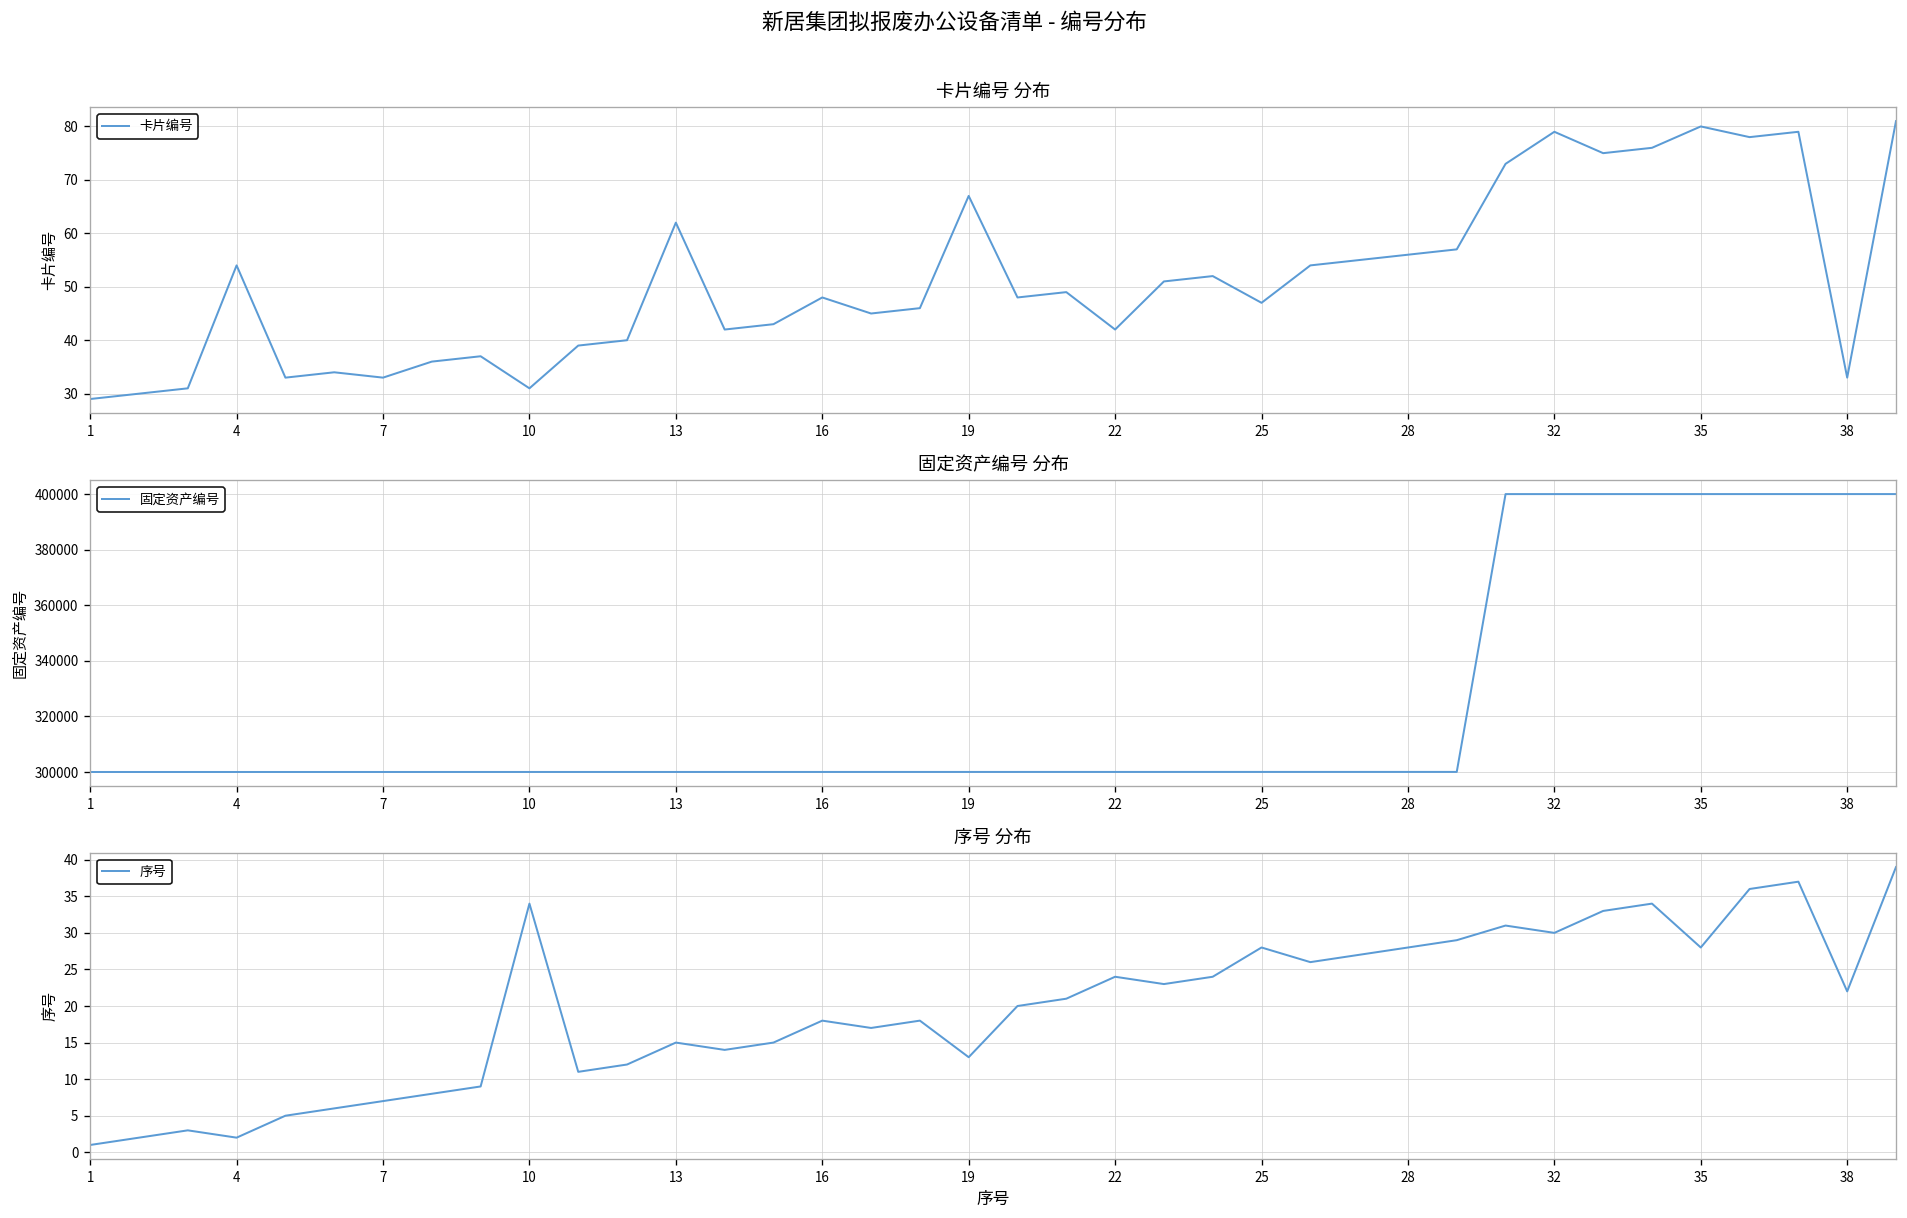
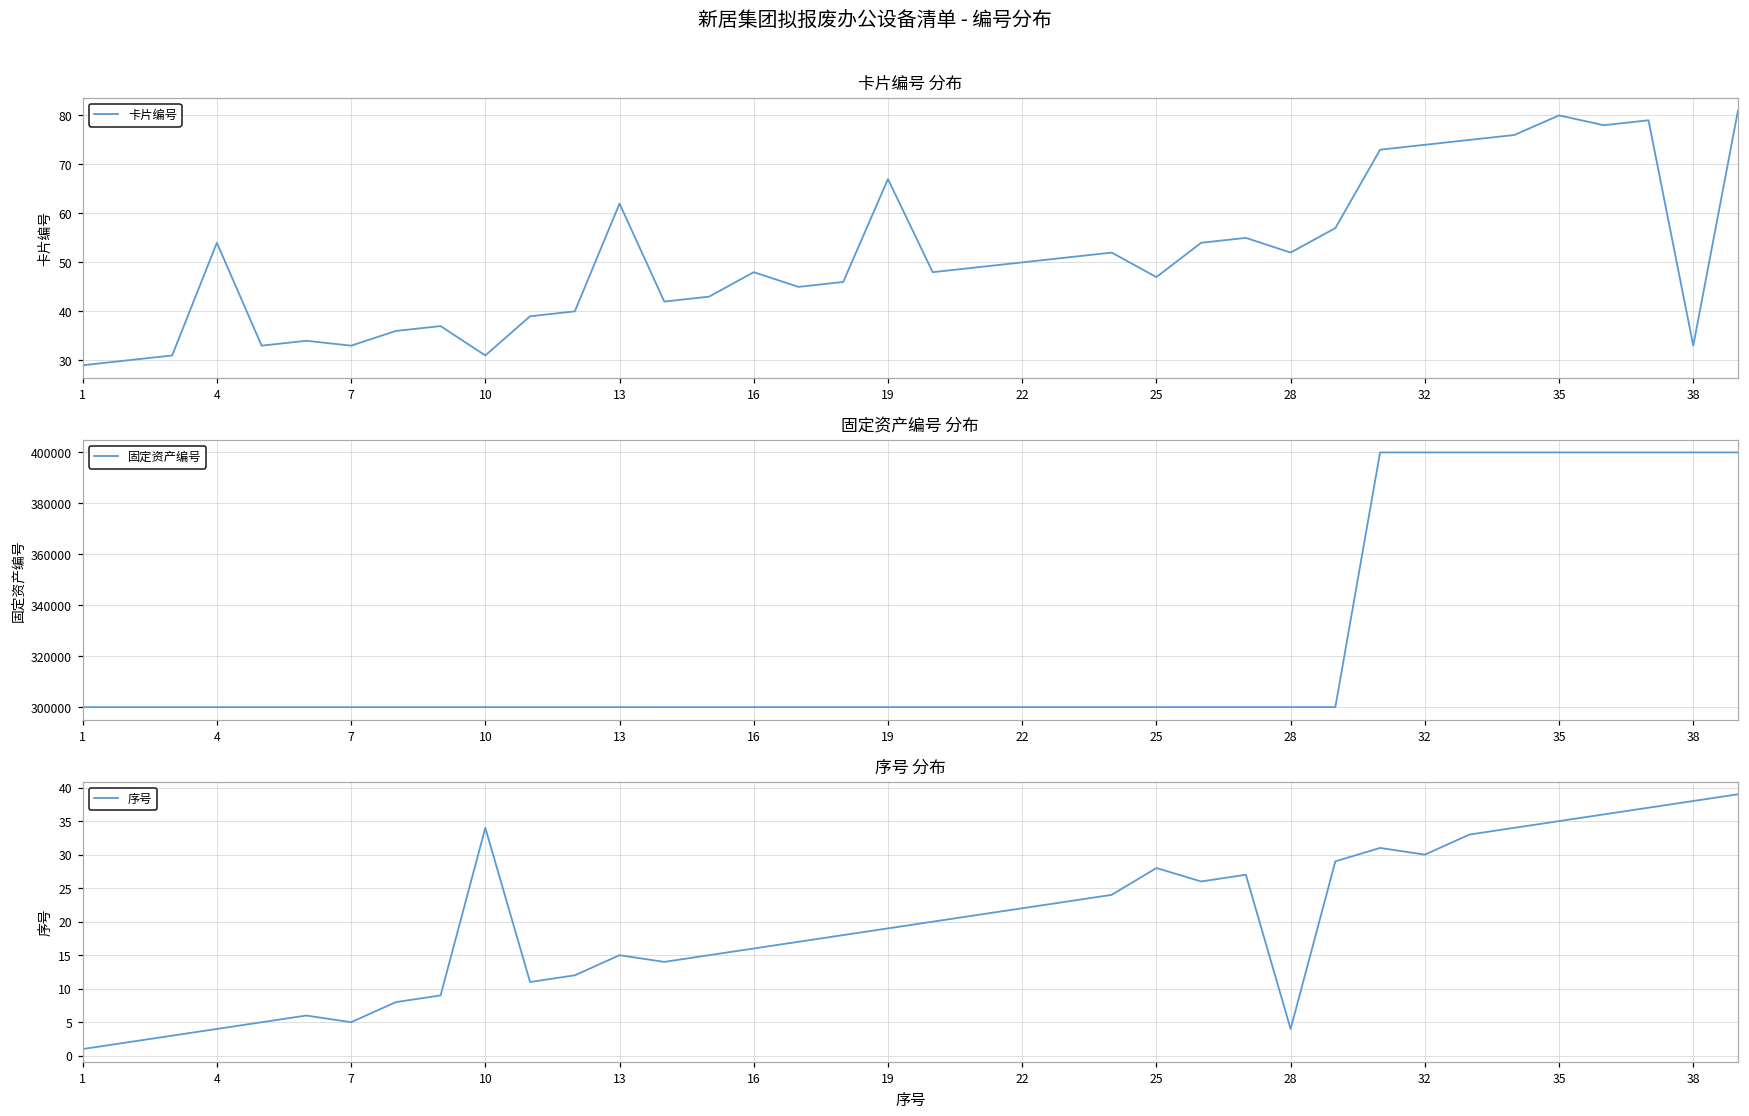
卡片编号 分布, 22: 42 -> 50
卡片编号 分布, 28: 56 -> 52
卡片编号 分布, 32: 79 -> 74
序号 分布, 4: 2 -> 4
序号 分布, 7: 7 -> 5
序号 分布, 16: 18 -> 16
序号 分布, 19: 13 -> 19
序号 分布, 22: 24 -> 22
序号 分布, 28: 28 -> 4
序号 分布, 35: 28 -> 35
序号 分布, 38: 22 -> 38
